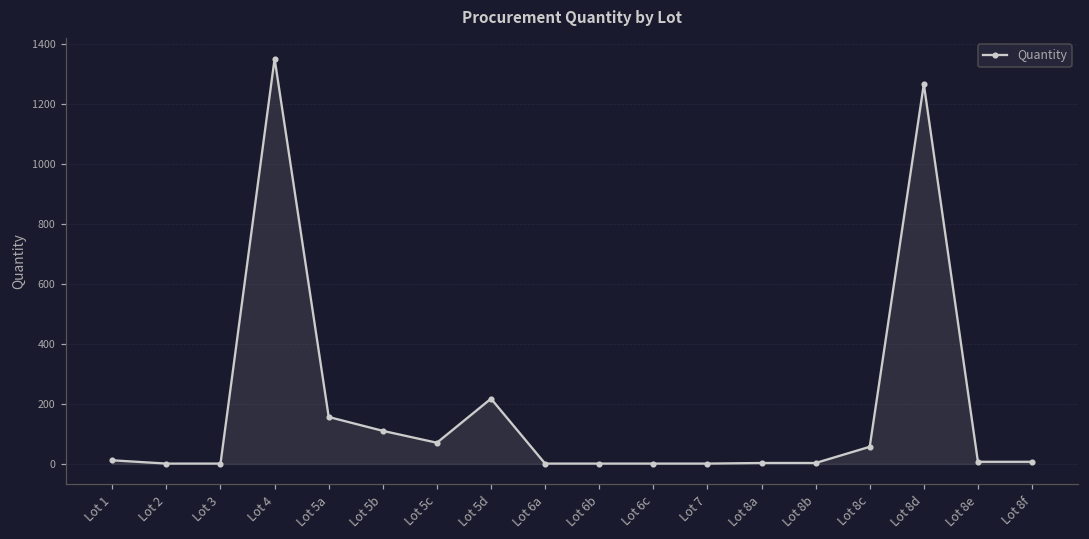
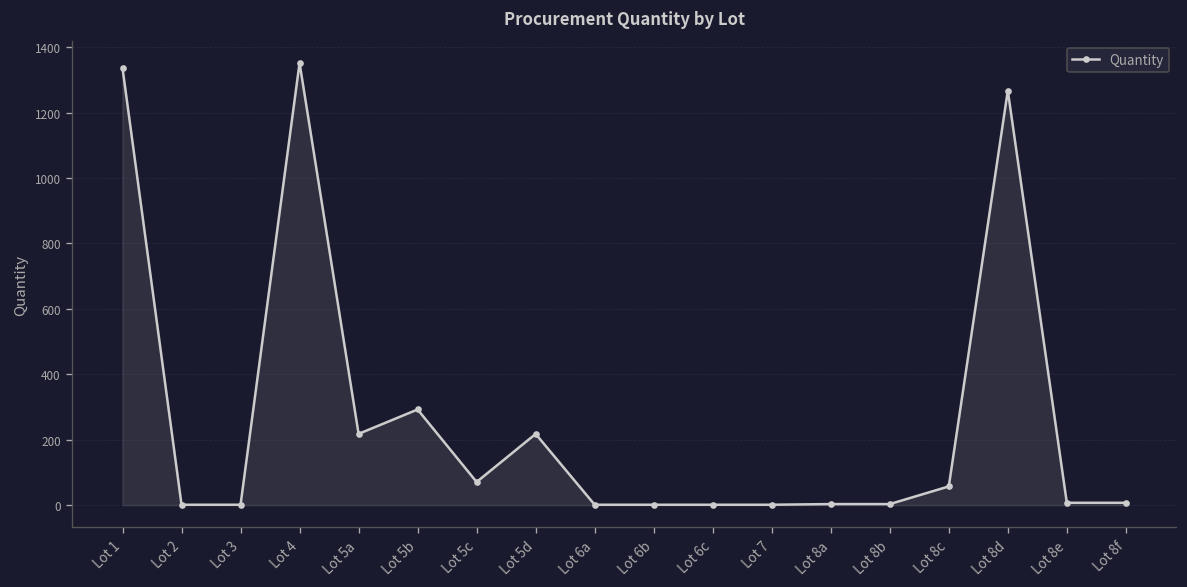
Lot 1: 10 -> 1340
Lot 5a: 160 -> 220
Lot 5b: 110 -> 290
